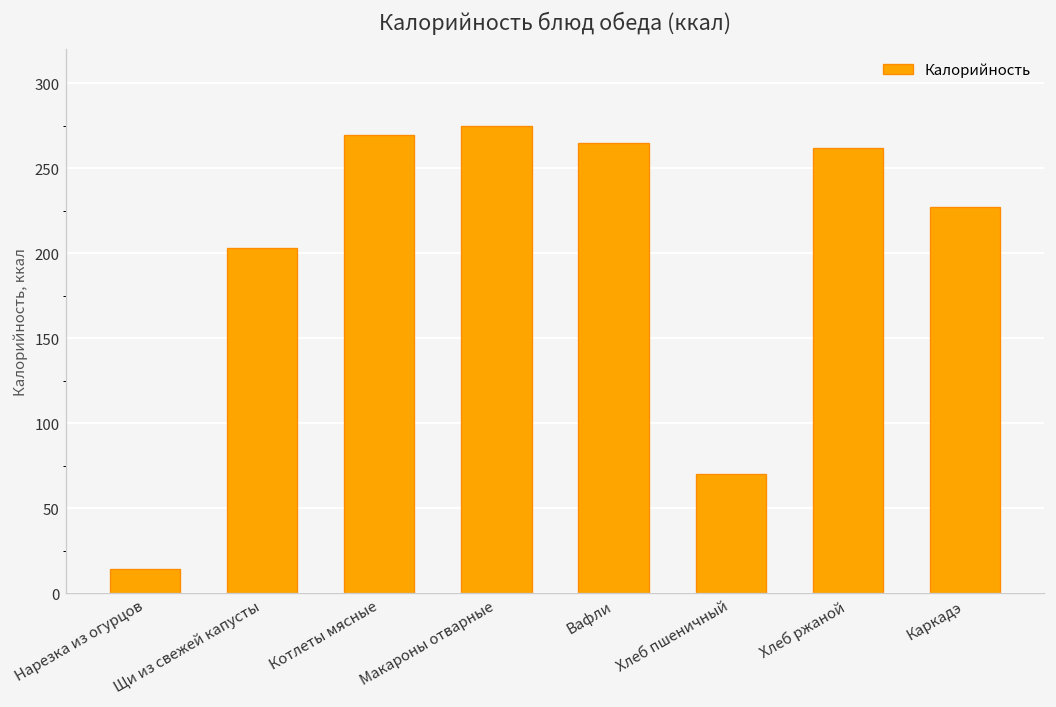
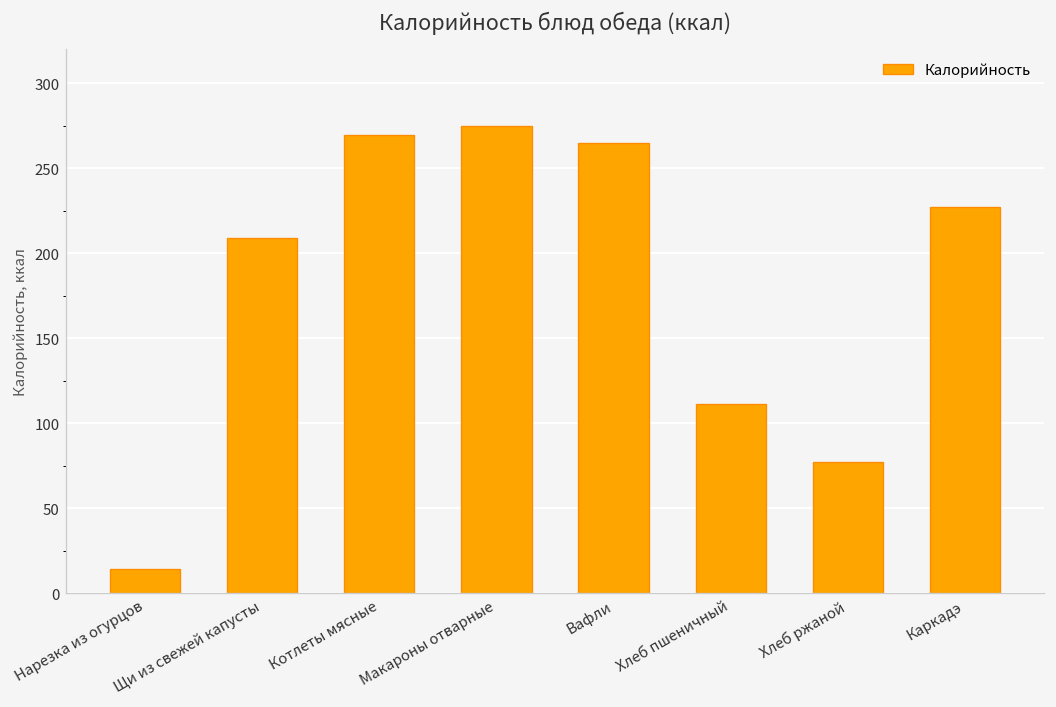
Щи из свежей капусты: 203 -> 209
Хлеб пшеничный: 70 -> 112
Хлеб ржаной: 262 -> 77
